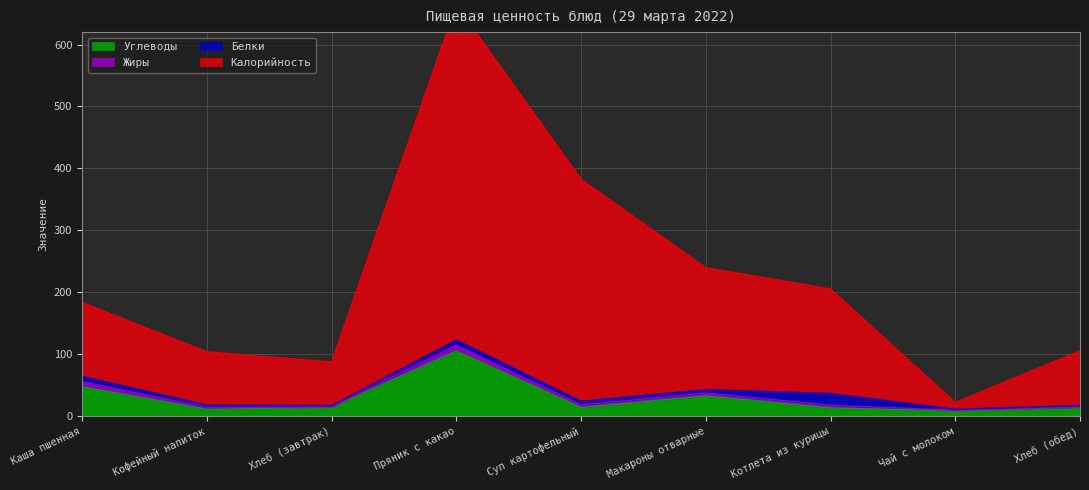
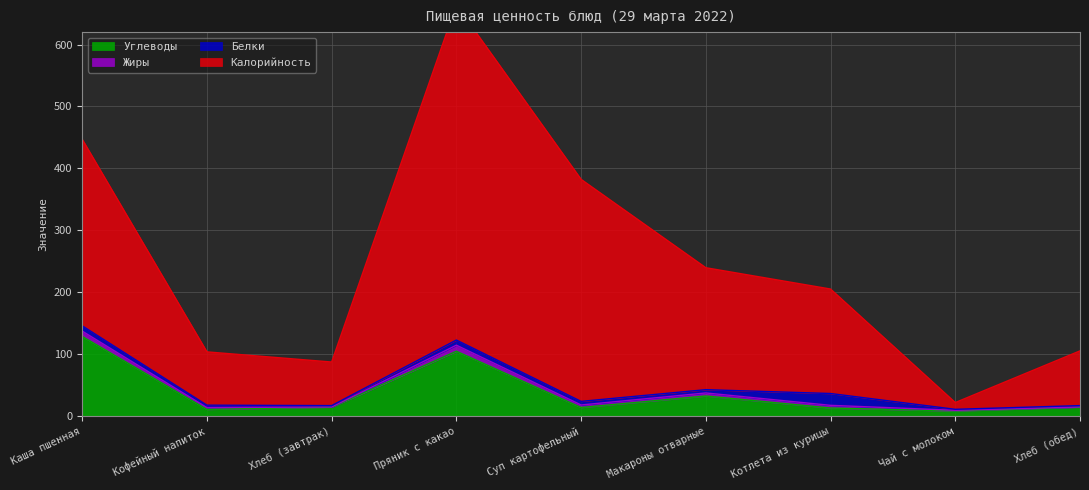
Углеводы, Каша пшенная: 50 -> 130
Калорийность, Каша пшенная: 120 -> 300
